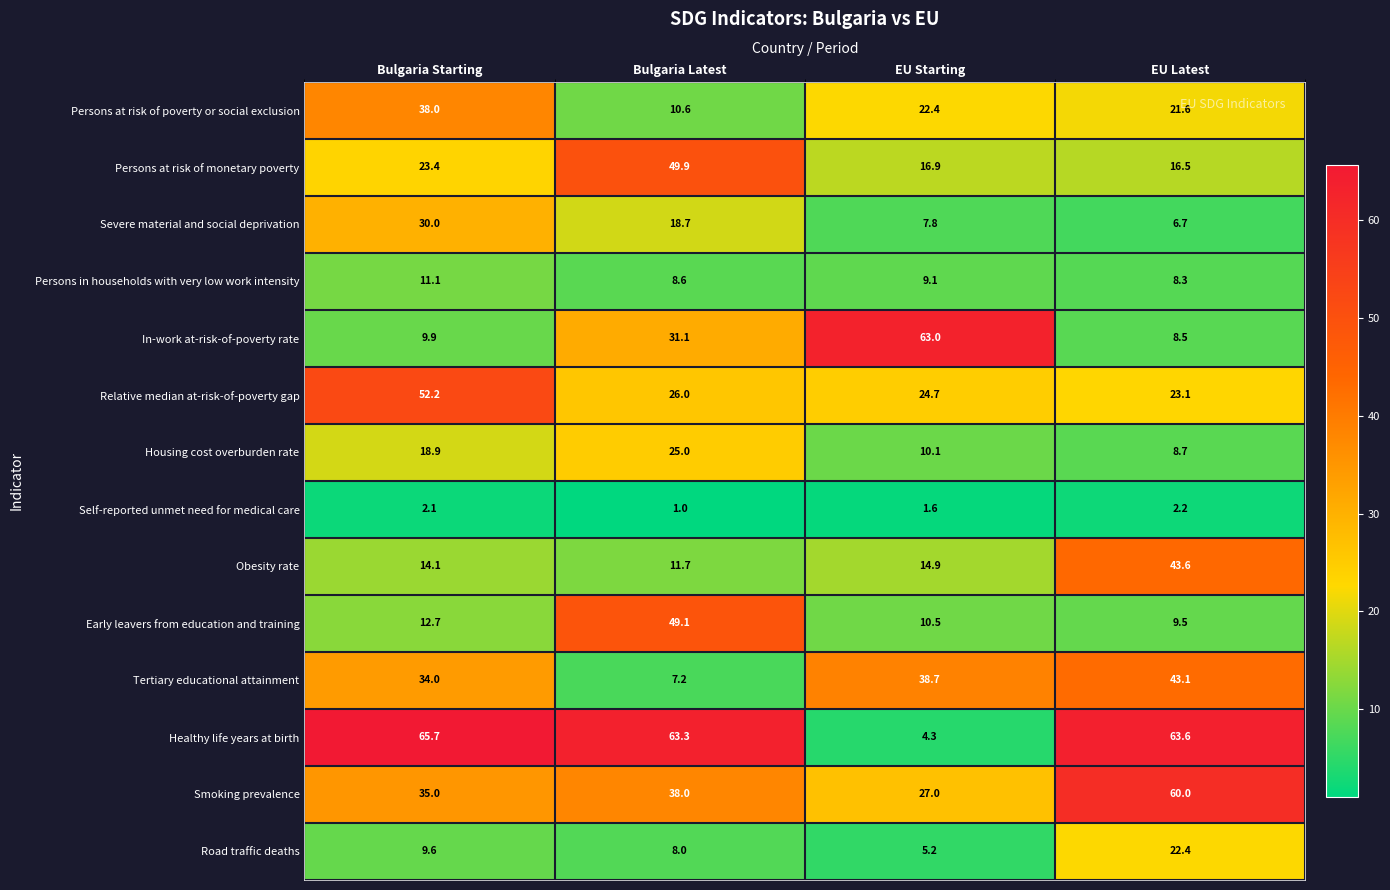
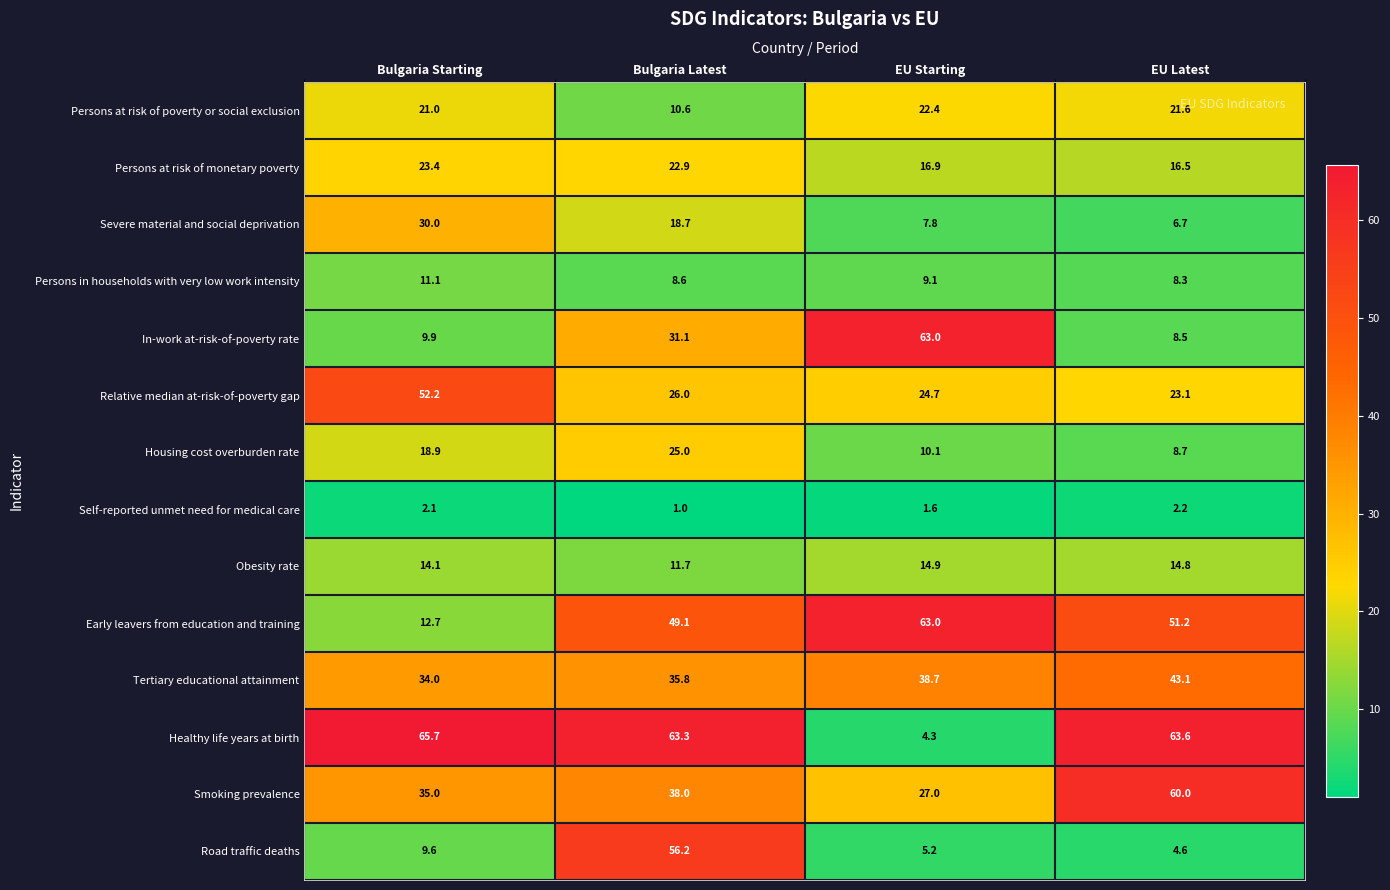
Persons at risk of poverty or social exclusion, Bulgaria Starting: 38.0 -> 21.0
Persons at risk of monetary poverty, Bulgaria Latest: 49.9 -> 22.9
Obesity rate, EU Latest: 43.6 -> 14.8
Early leavers from education and training, EU Starting: 10.5 -> 63.0
Early leavers from education and training, EU Latest: 9.5 -> 51.2
Tertiary educational attainment, Bulgaria Latest: 7.2 -> 35.8
Road traffic deaths, Bulgaria Latest: 8.0 -> 56.2
Road traffic deaths, EU Latest: 22.4 -> 4.6
